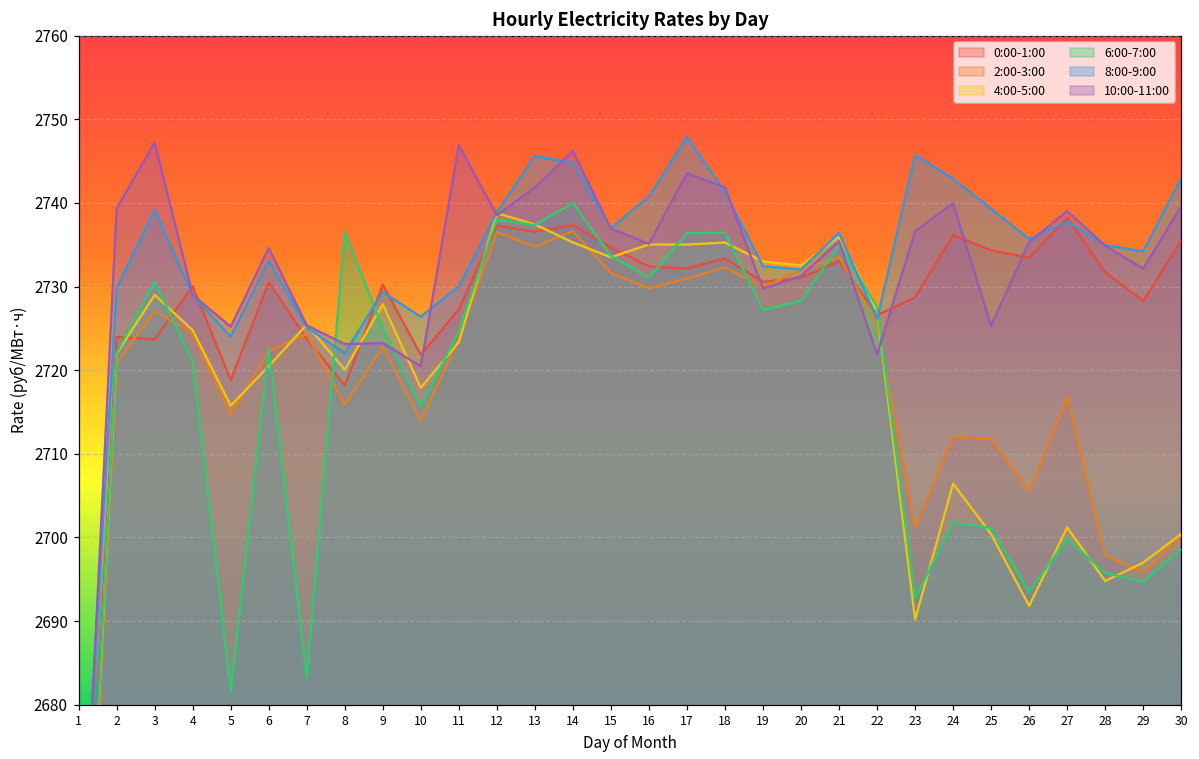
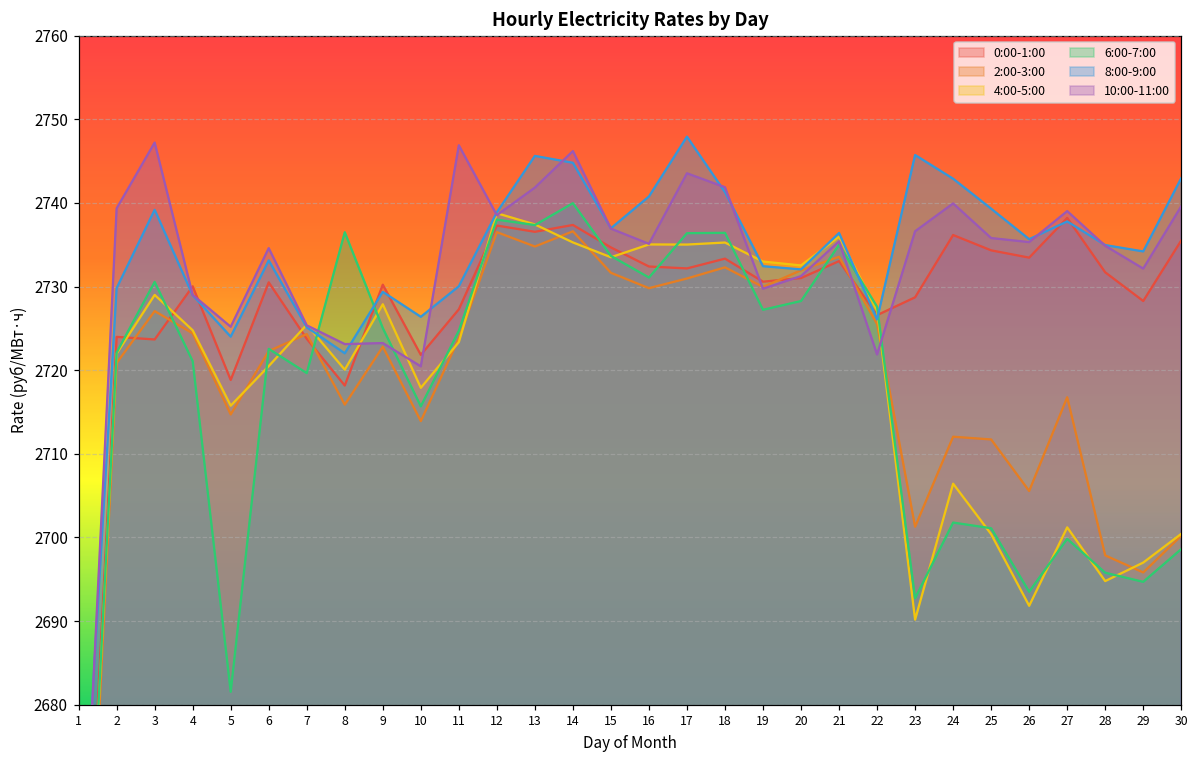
6:00-7:00, 7: 2683 -> 2720
10:00-11:00, 25: 2725 -> 2736
